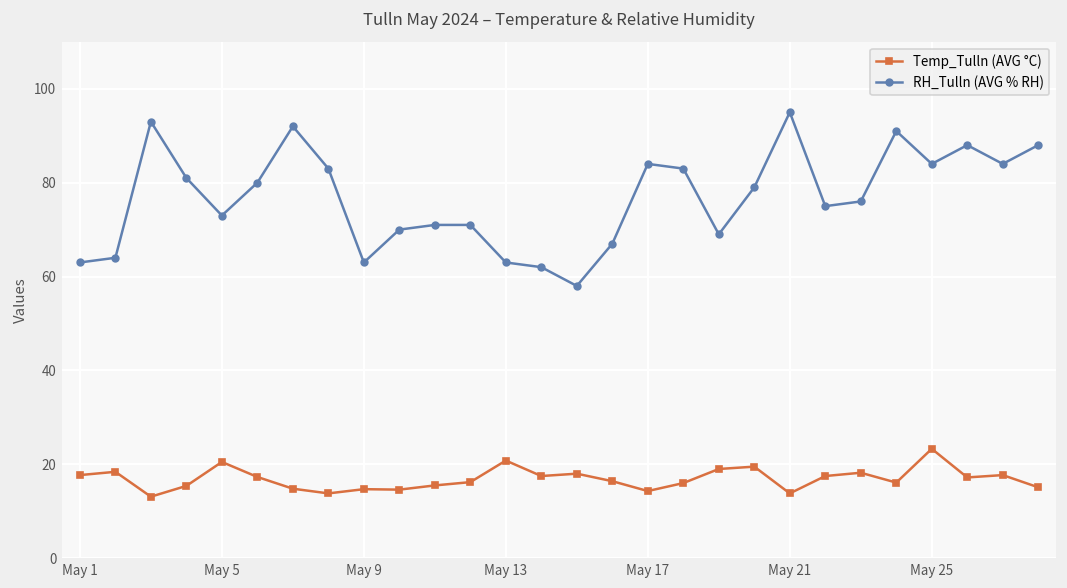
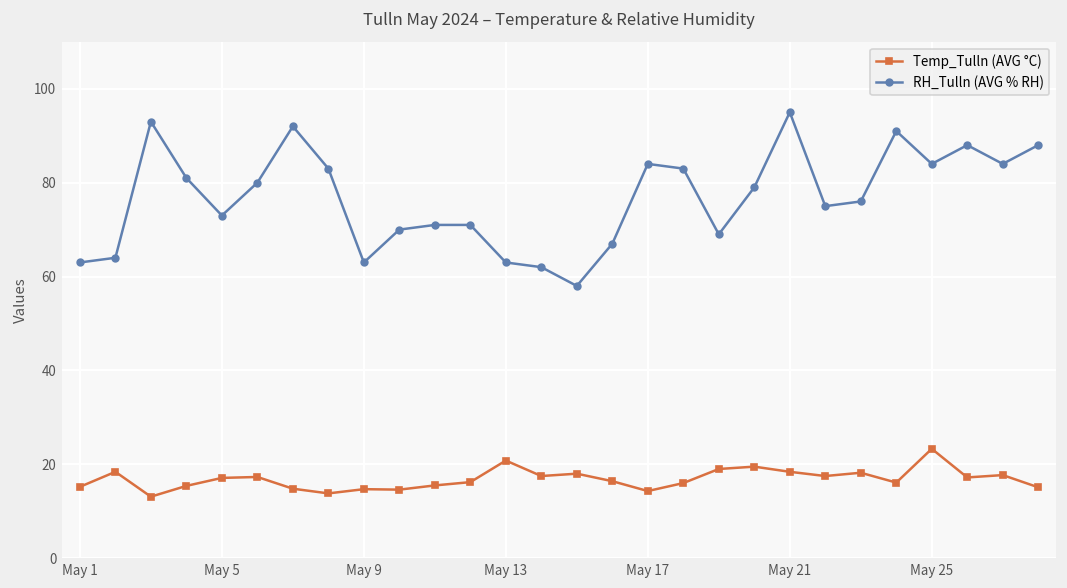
Temp_Tulln (AVG °C), May 1: 18 -> 15
Temp_Tulln (AVG °C), May 5: 21 -> 17
Temp_Tulln (AVG °C), May 21: 14 -> 18
